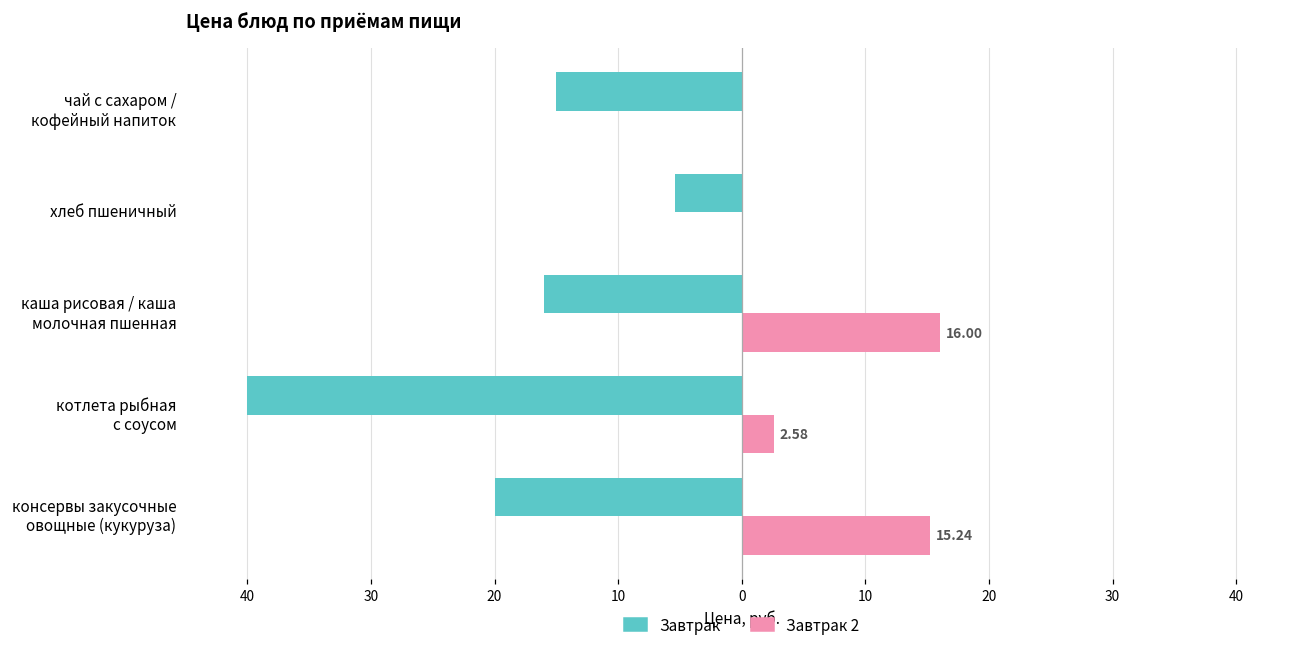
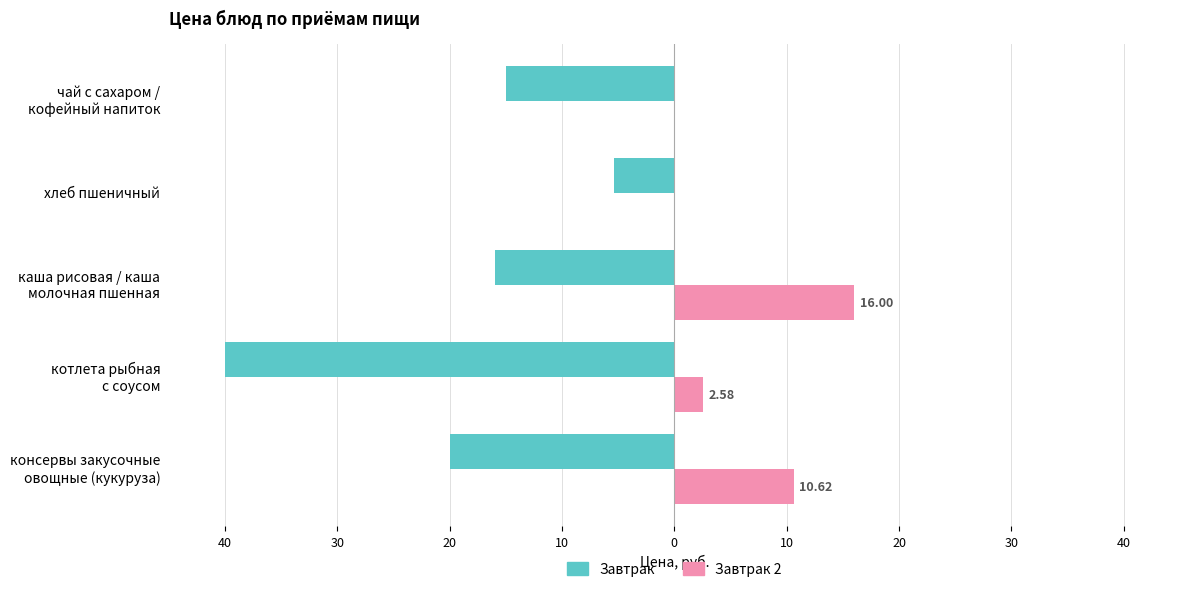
Завтрак 2, консервы закусочные овощные (кукуруза): 15.24 -> 10.62
